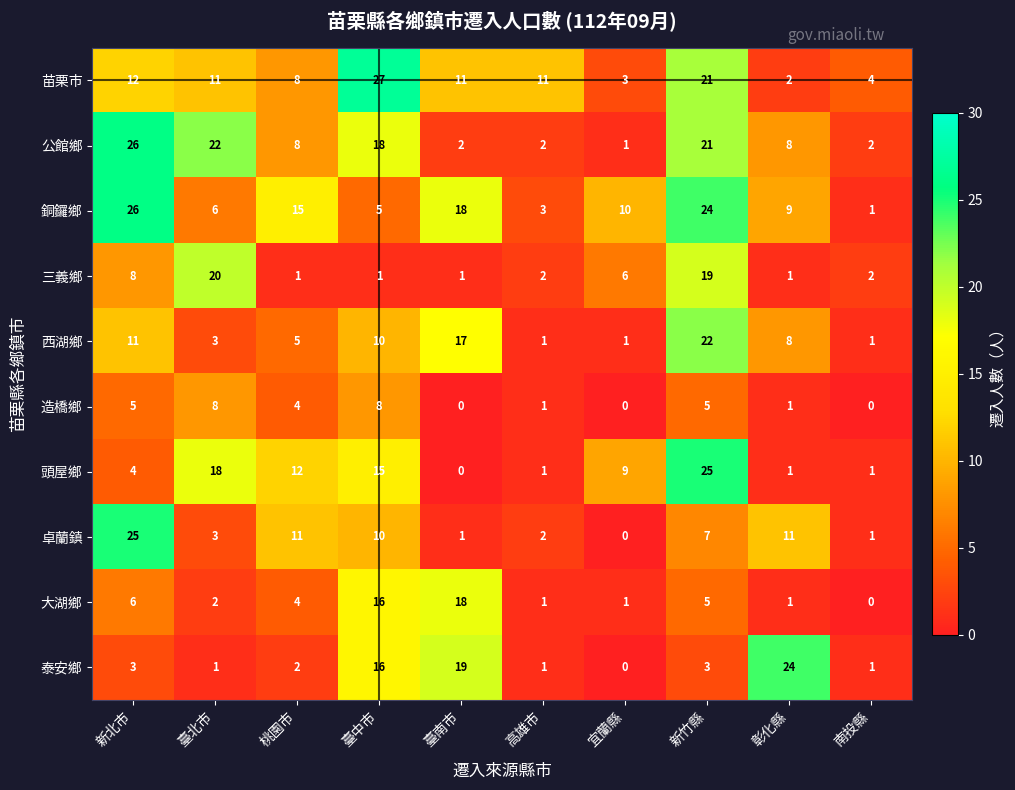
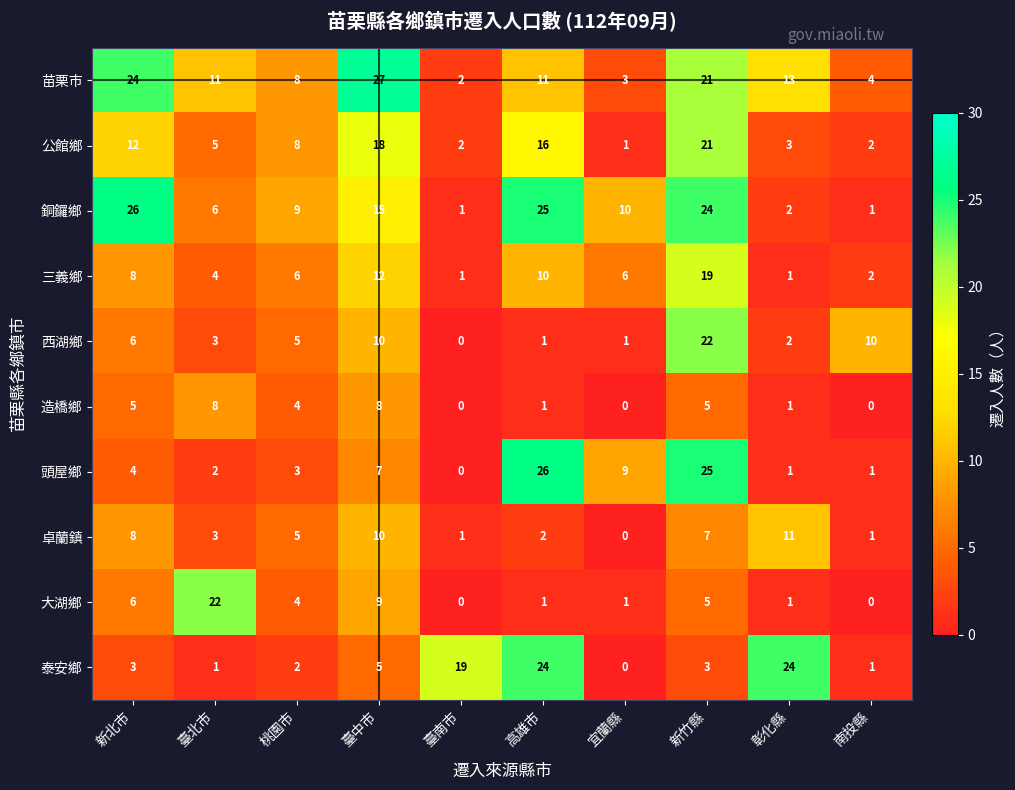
苗栗市, 新北市: 12 -> 24
苗栗市, 臺南市: 11 -> 2
苗栗市, 彰化縣: 2 -> 13
公館鄉, 新北市: 26 -> 12
公館鄉, 臺北市: 22 -> 5
公館鄉, 高雄市: 2 -> 16
公館鄉, 彰化縣: 8 -> 3
銅鑼鄉, 桃園市: 15 -> 9
銅鑼鄉, 臺中市: 5 -> 15
銅鑼鄉, 臺南市: 18 -> 1
銅鑼鄉, 高雄市: 3 -> 25
銅鑼鄉, 彰化縣: 9 -> 2
三義鄉, 臺北市: 20 -> 4
三義鄉, 桃園市: 1 -> 6
三義鄉, 臺中市: 1 -> 12
三義鄉, 高雄市: 2 -> 10
西湖鄉, 新北市: 11 -> 6
西湖鄉, 臺南市: 17 -> 0
西湖鄉, 彰化縣: 8 -> 2
西湖鄉, 南投縣: 1 -> 10
頭屋鄉, 臺北市: 18 -> 2
頭屋鄉, 桃園市: 12 -> 3
頭屋鄉, 臺中市: 15 -> 7
頭屋鄉, 高雄市: 1 -> 26
卓蘭鎮, 新北市: 25 -> 8
卓蘭鎮, 桃園市: 11 -> 5
大湖鄉, 臺北市: 2 -> 22
大湖鄉, 臺中市: 16 -> 9
大湖鄉, 臺南市: 18 -> 0
泰安鄉, 臺中市: 16 -> 5
泰安鄉, 高雄市: 1 -> 24
